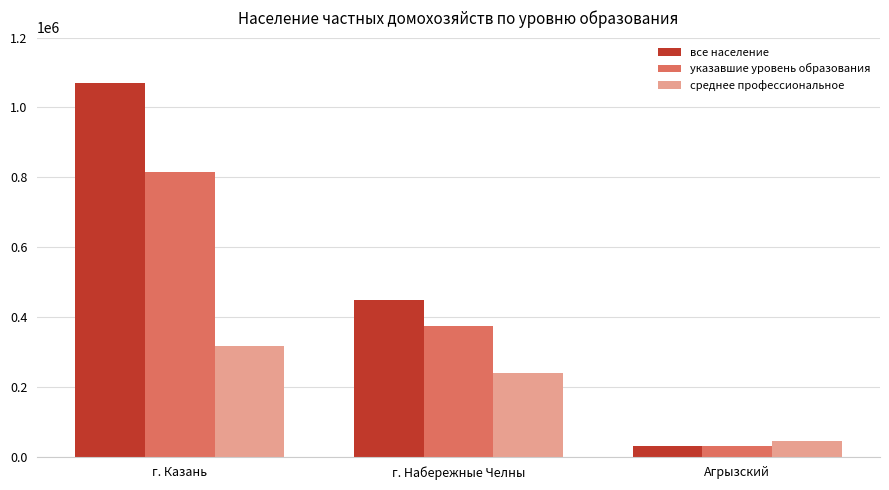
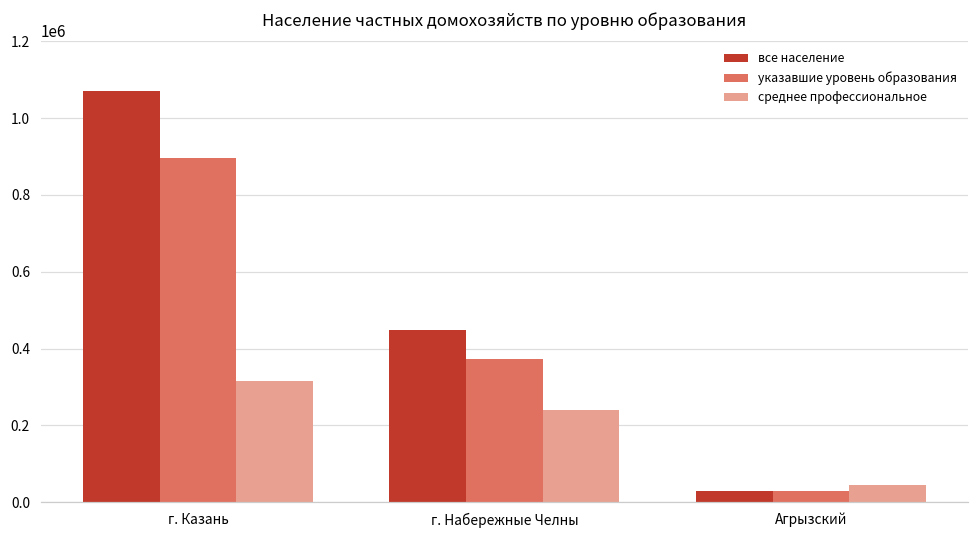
указавшие уровень образования, г. Казань: 820000 -> 900000
